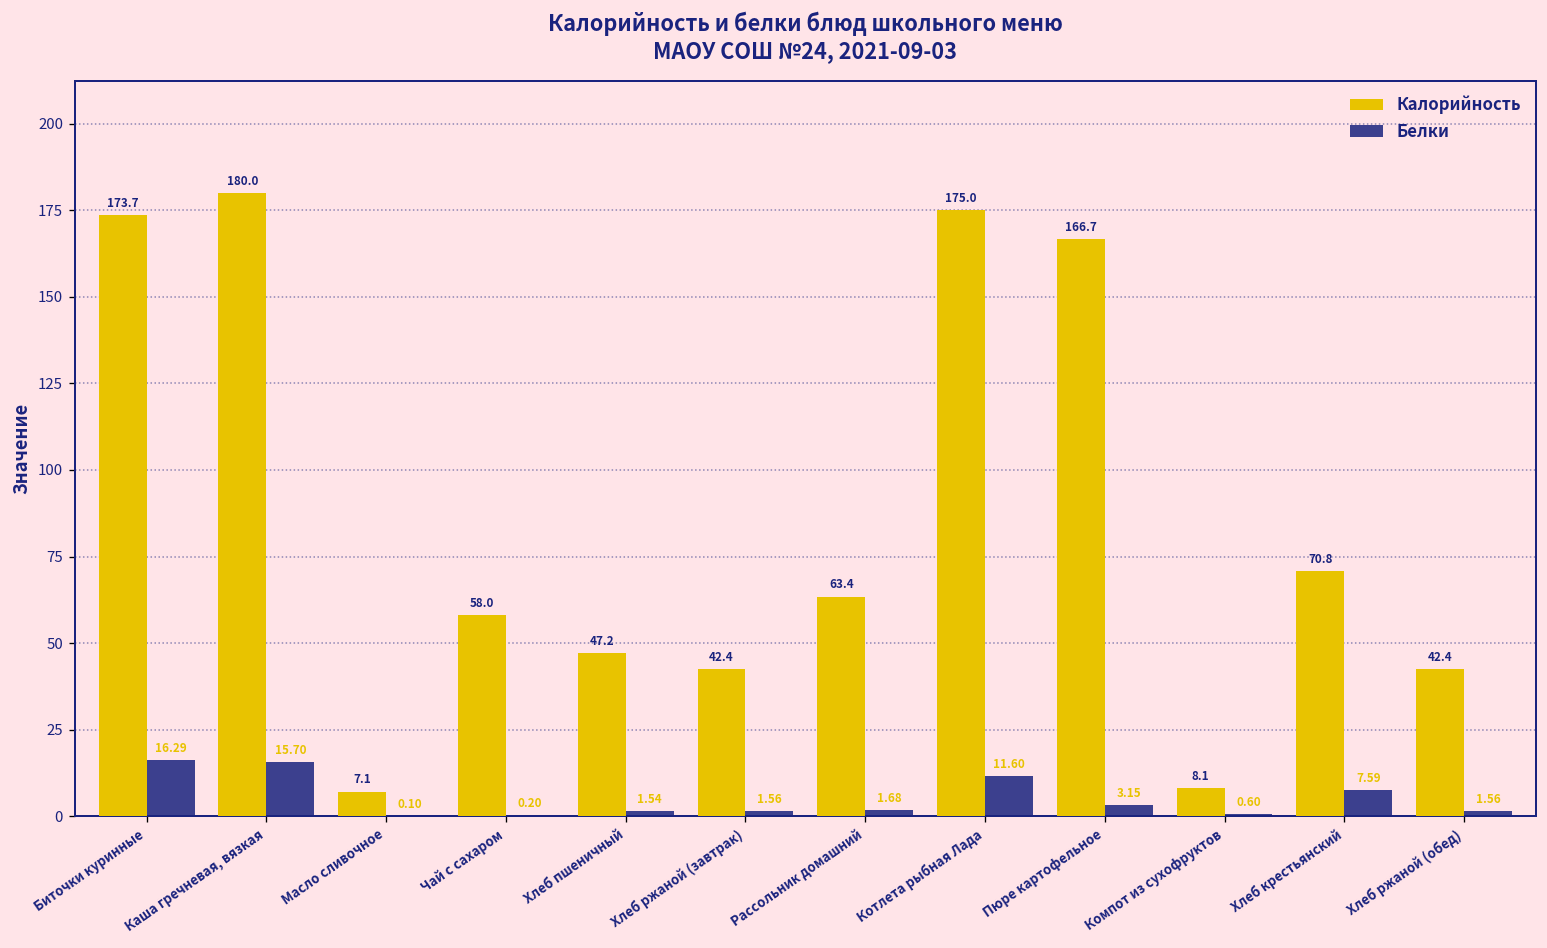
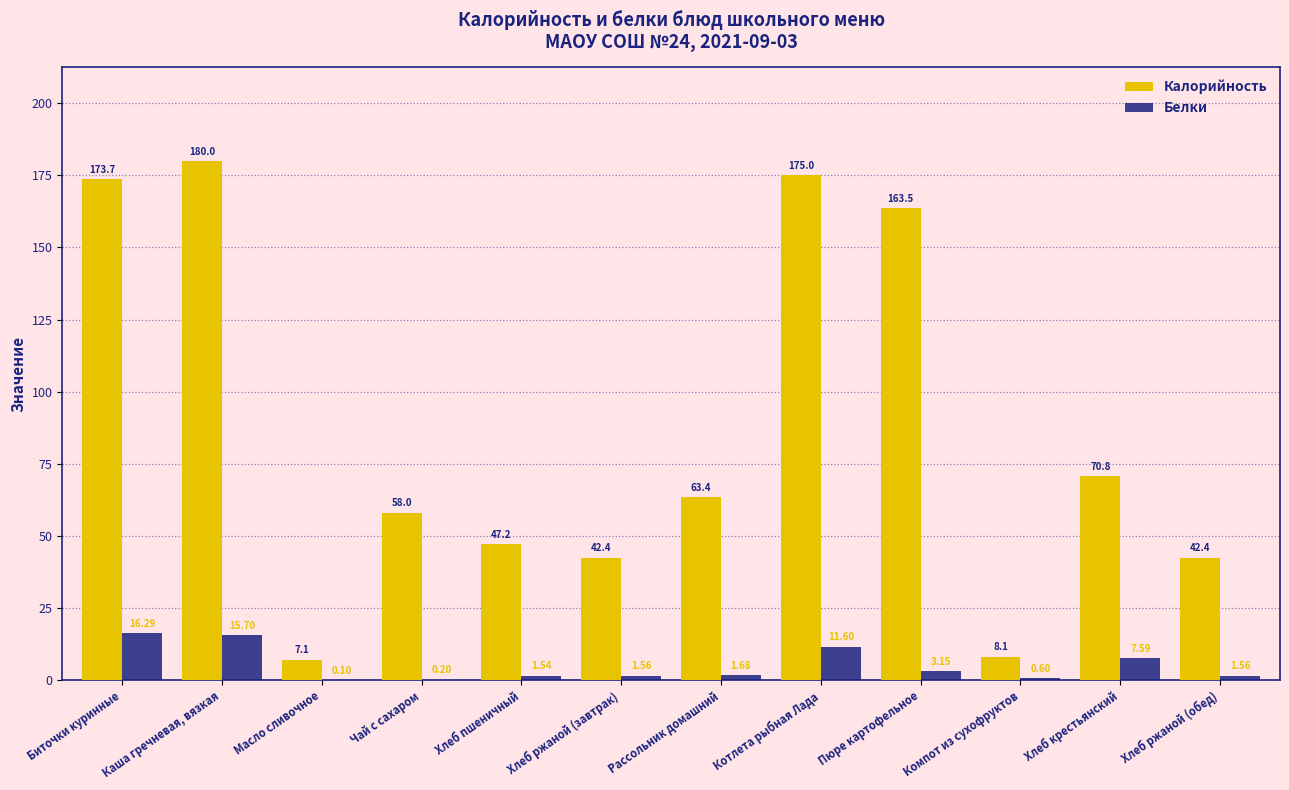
Калорийность, Пюре картофельное: 166.7 -> 163.5
